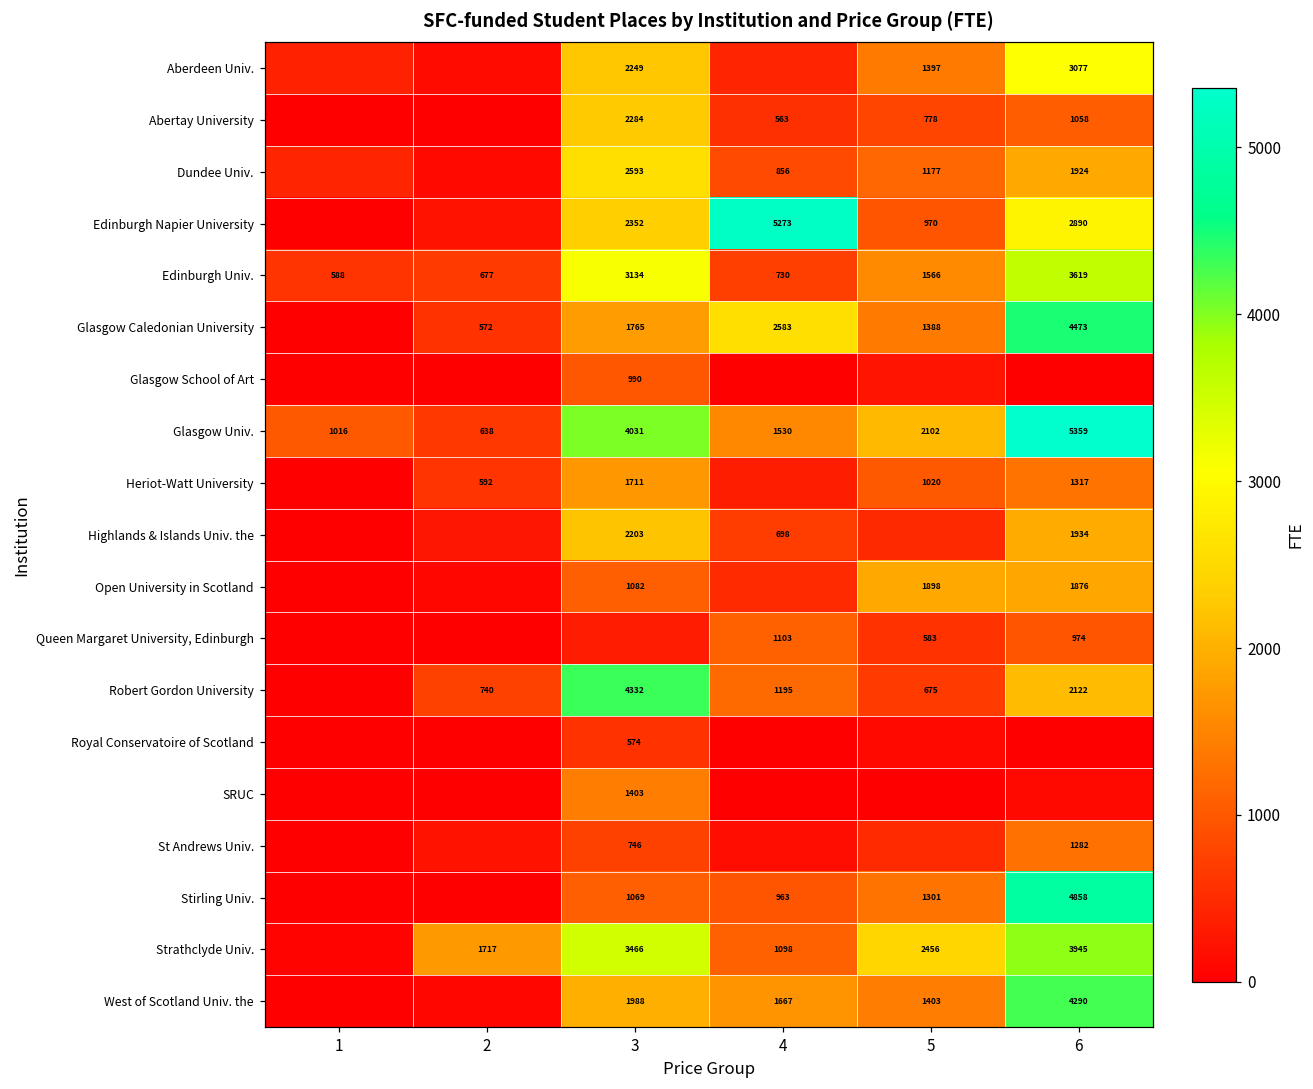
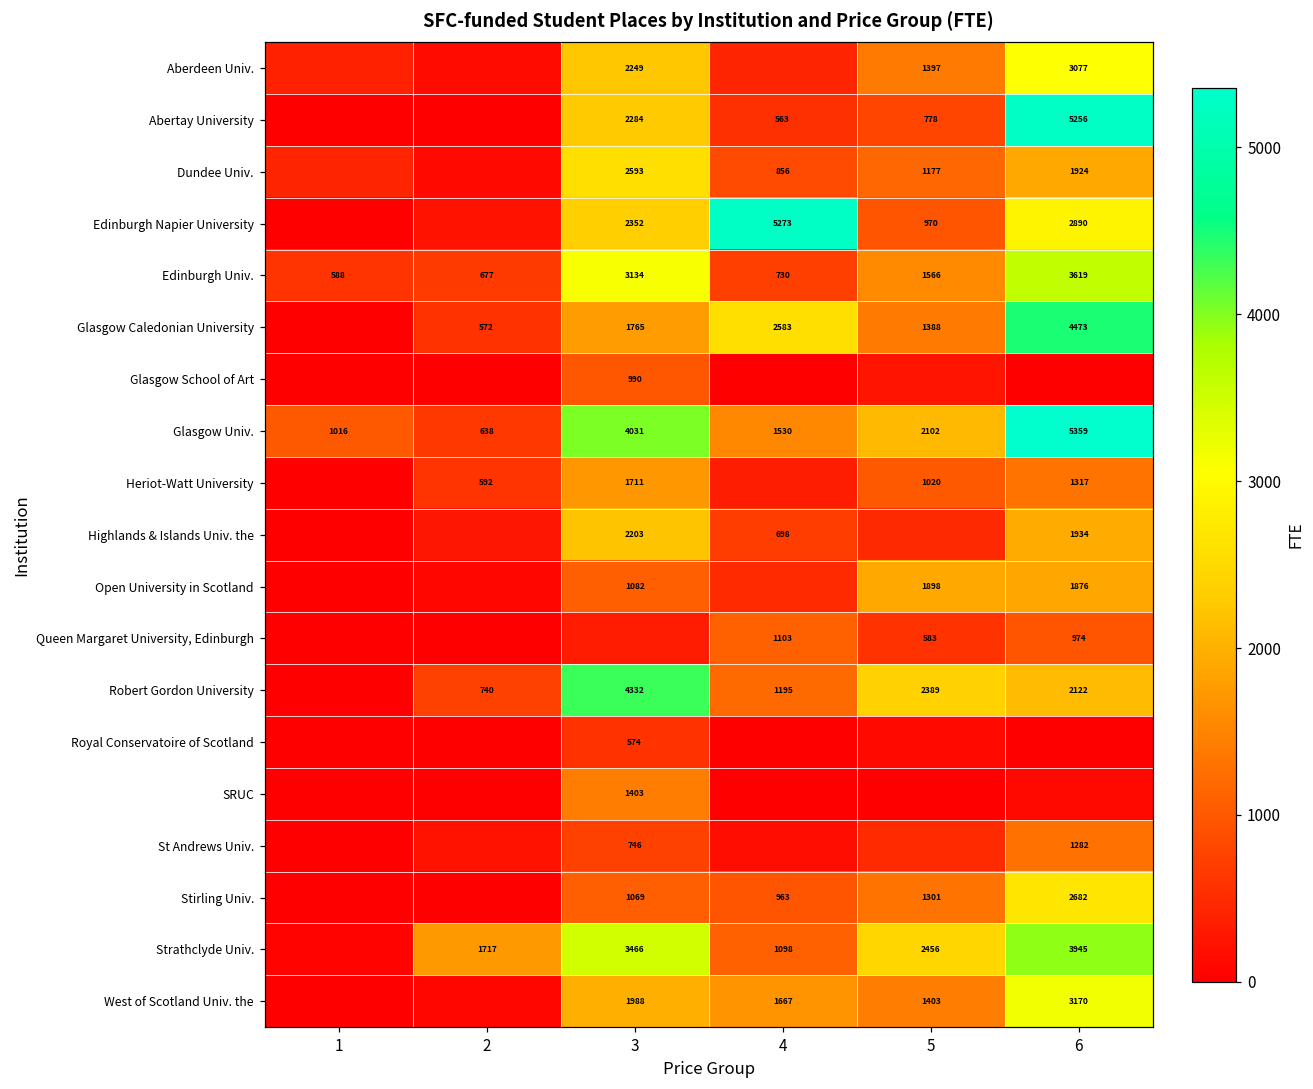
Abertay University, 6: 1058 -> 5256
Robert Gordon University, 5: 675 -> 2389
Stirling Univ., 6: 4858 -> 2682
West of Scotland Univ. the, 6: 4290 -> 3170
